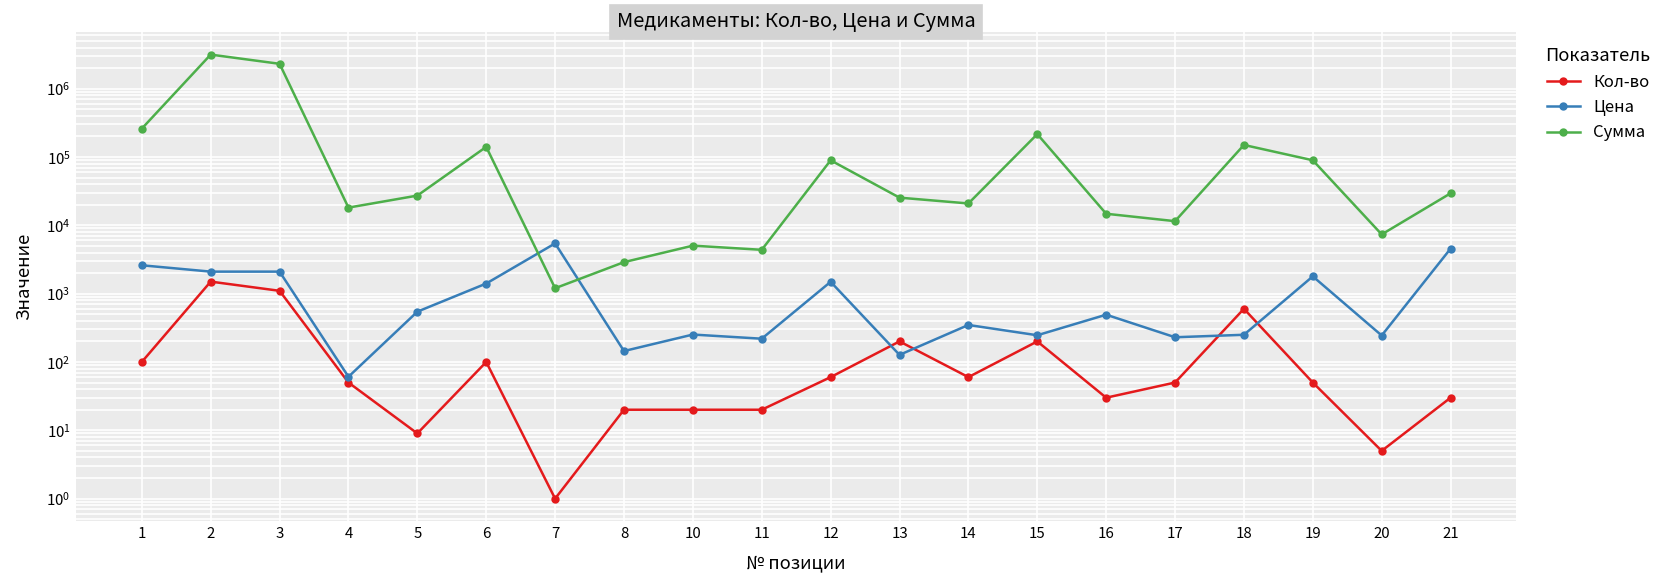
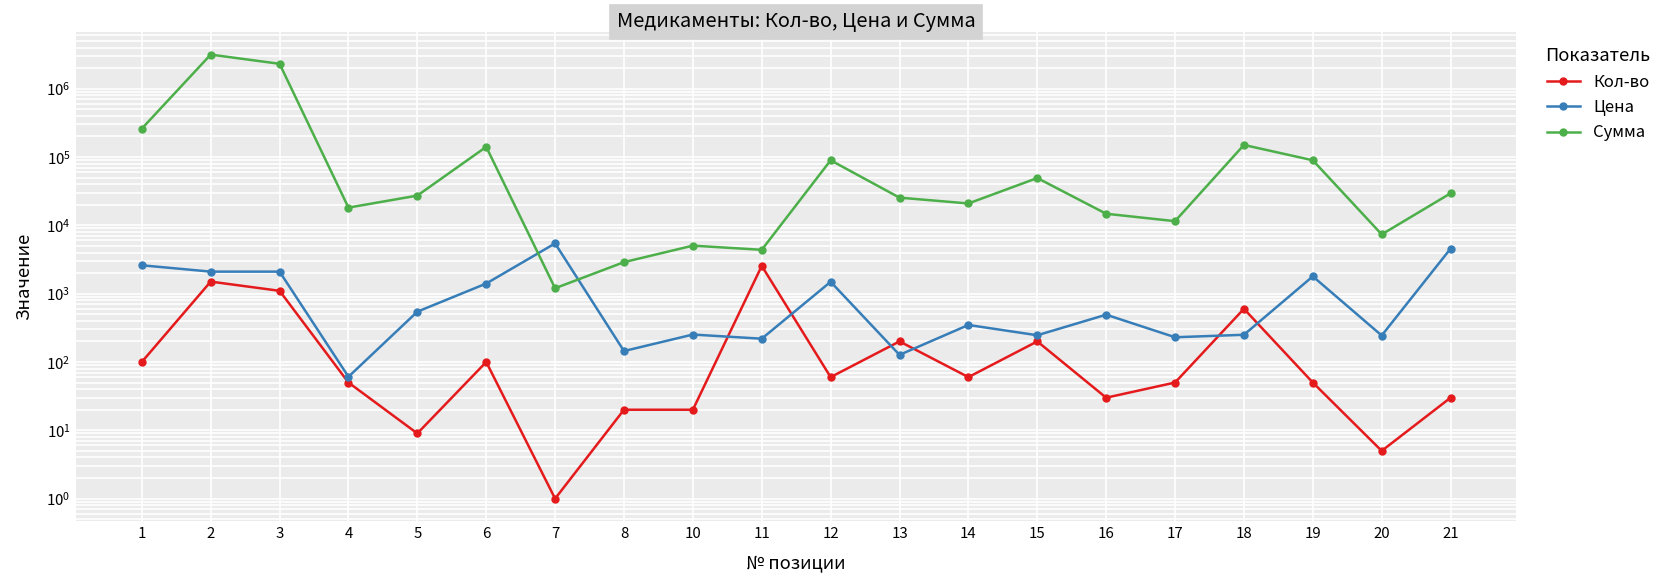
Кол-во, 11: 20 -> 3000
Сумма, 15: 220000 -> 50000
